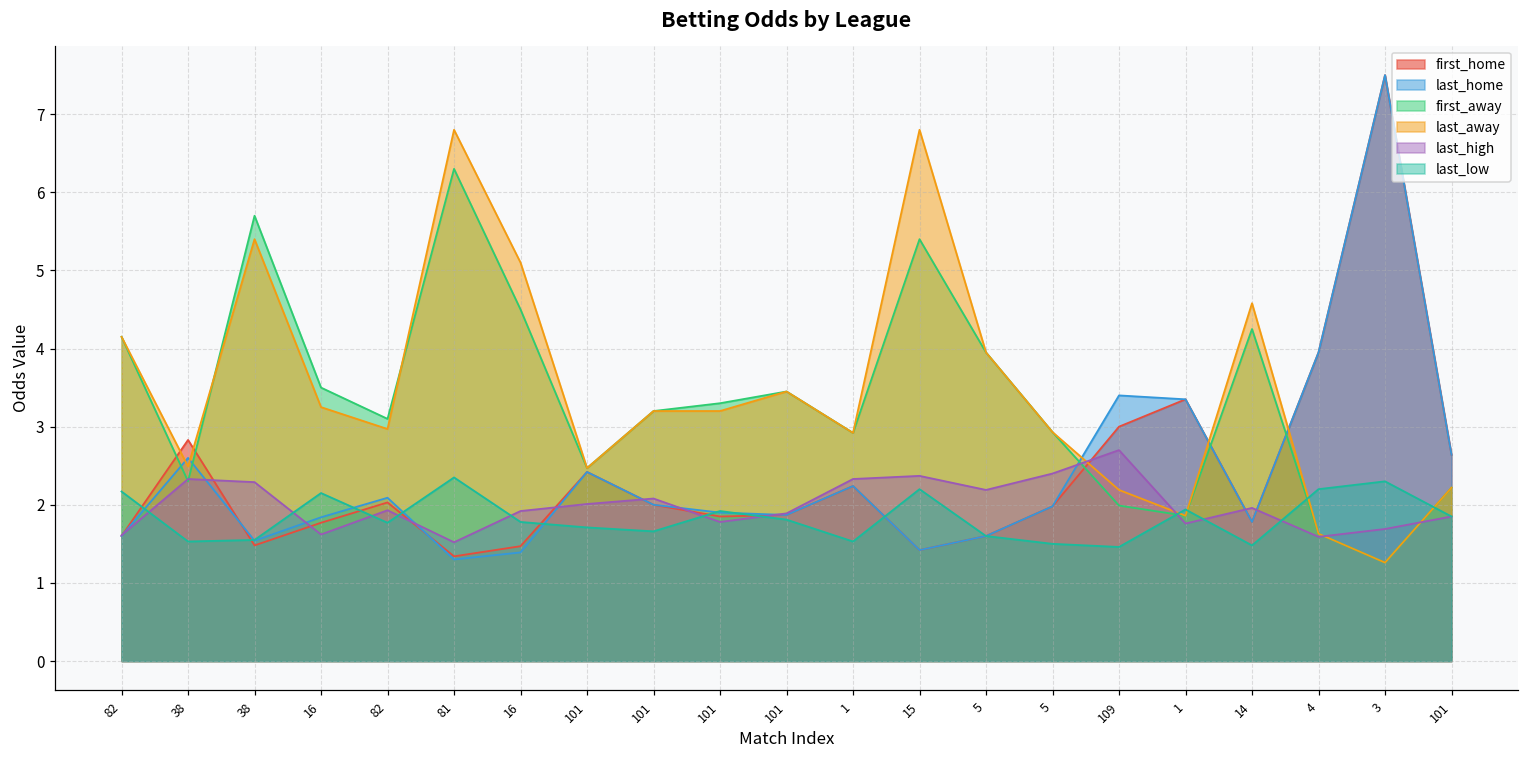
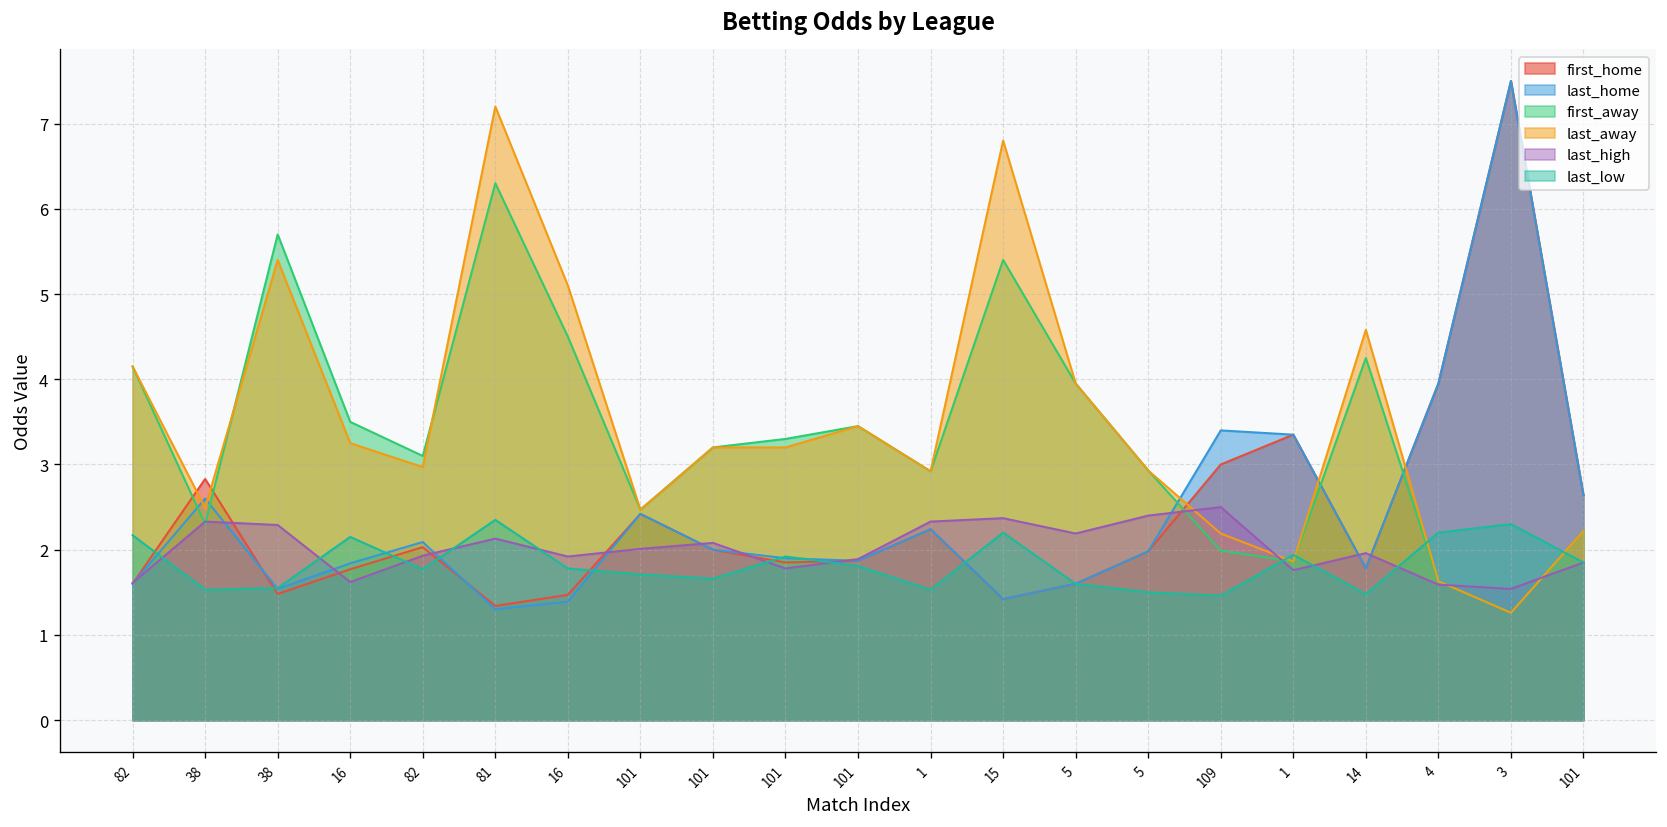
last_away, 81: 6.8 -> 7.2
last_high, 81: 1.5 -> 2.1
last_high, 109: 2.7 -> 2.5
last_high, 3: 1.7 -> 1.5
